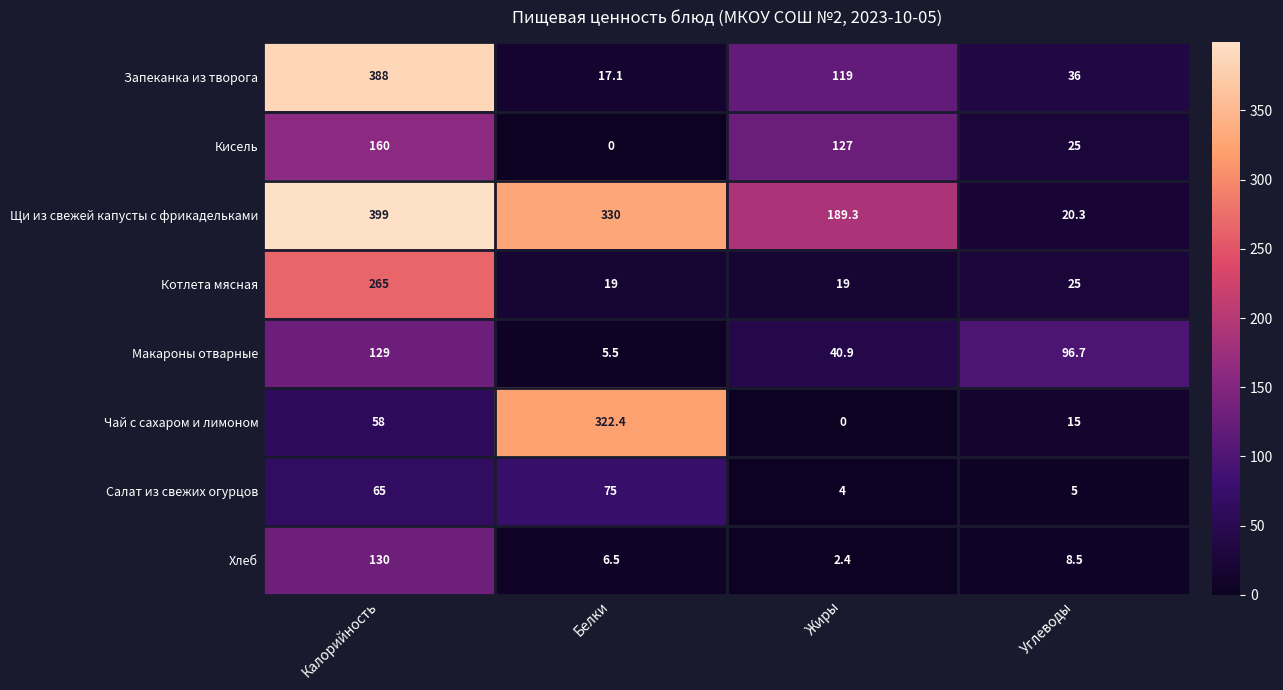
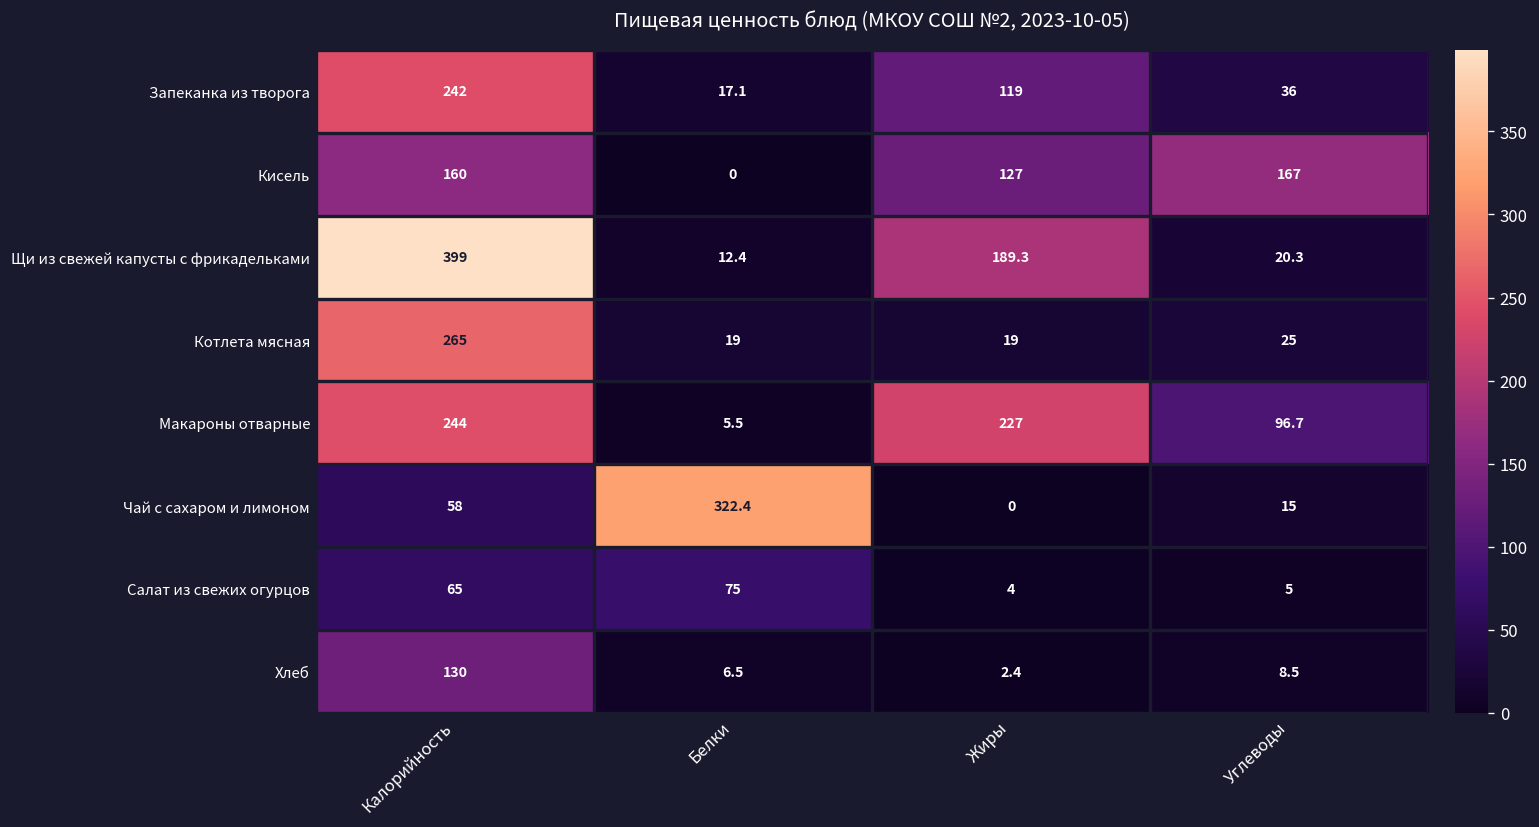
Запеканка из творога, Калорийность: 388 -> 242
Кисель, Углеводы: 25 -> 167
Щи из свежей капусты с фрикадельками, Белки: 330 -> 12.4
Макароны отварные, Калорийность: 129 -> 244
Макароны отварные, Жиры: 40.9 -> 227
